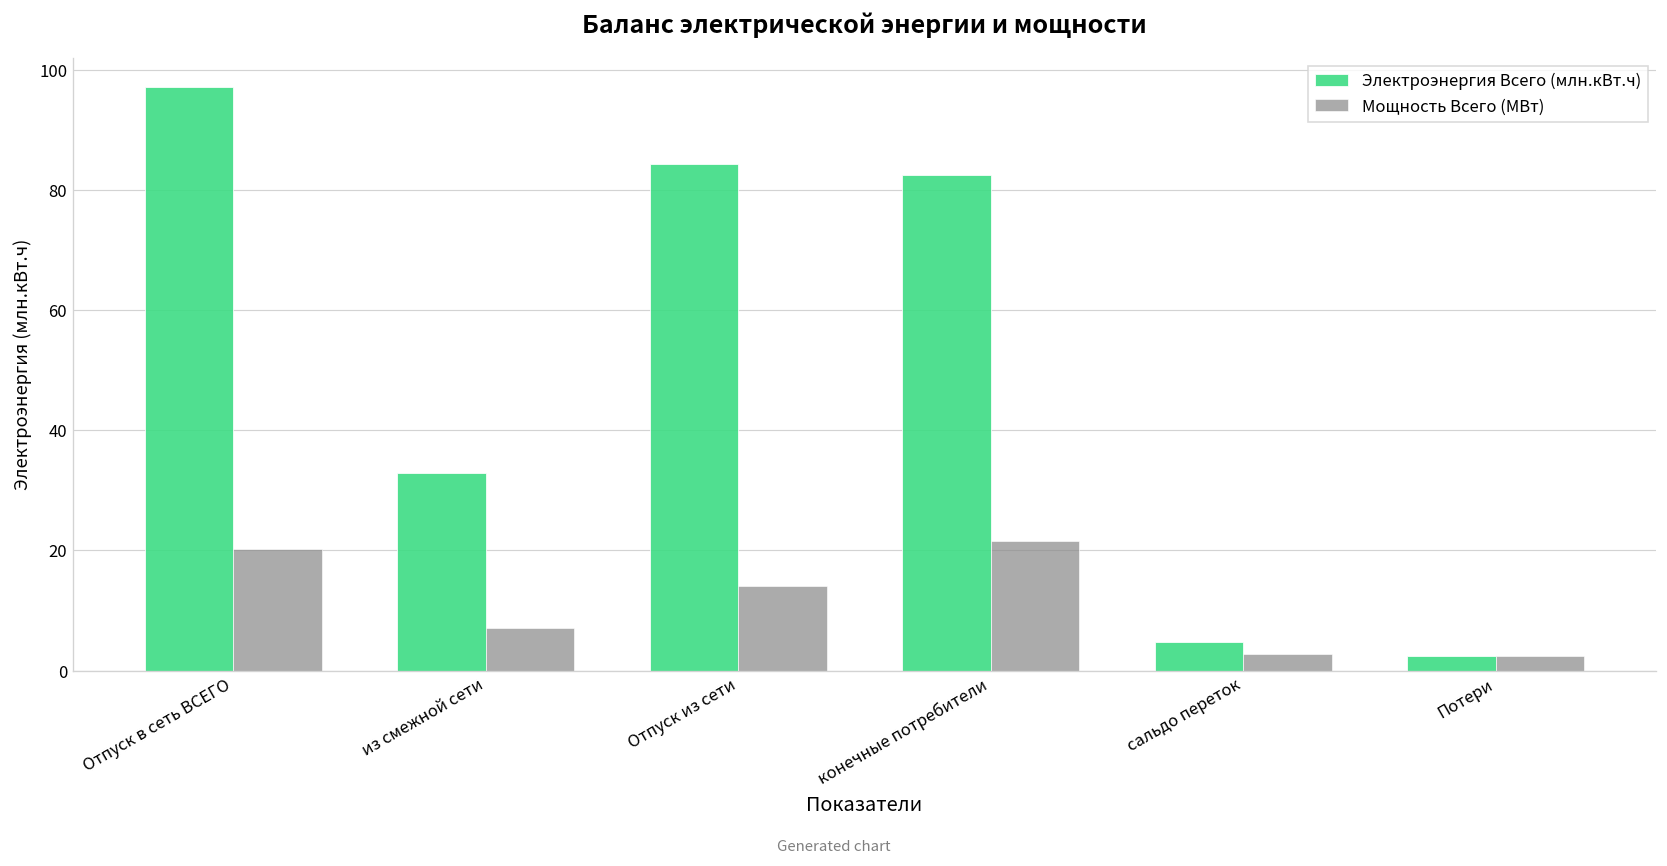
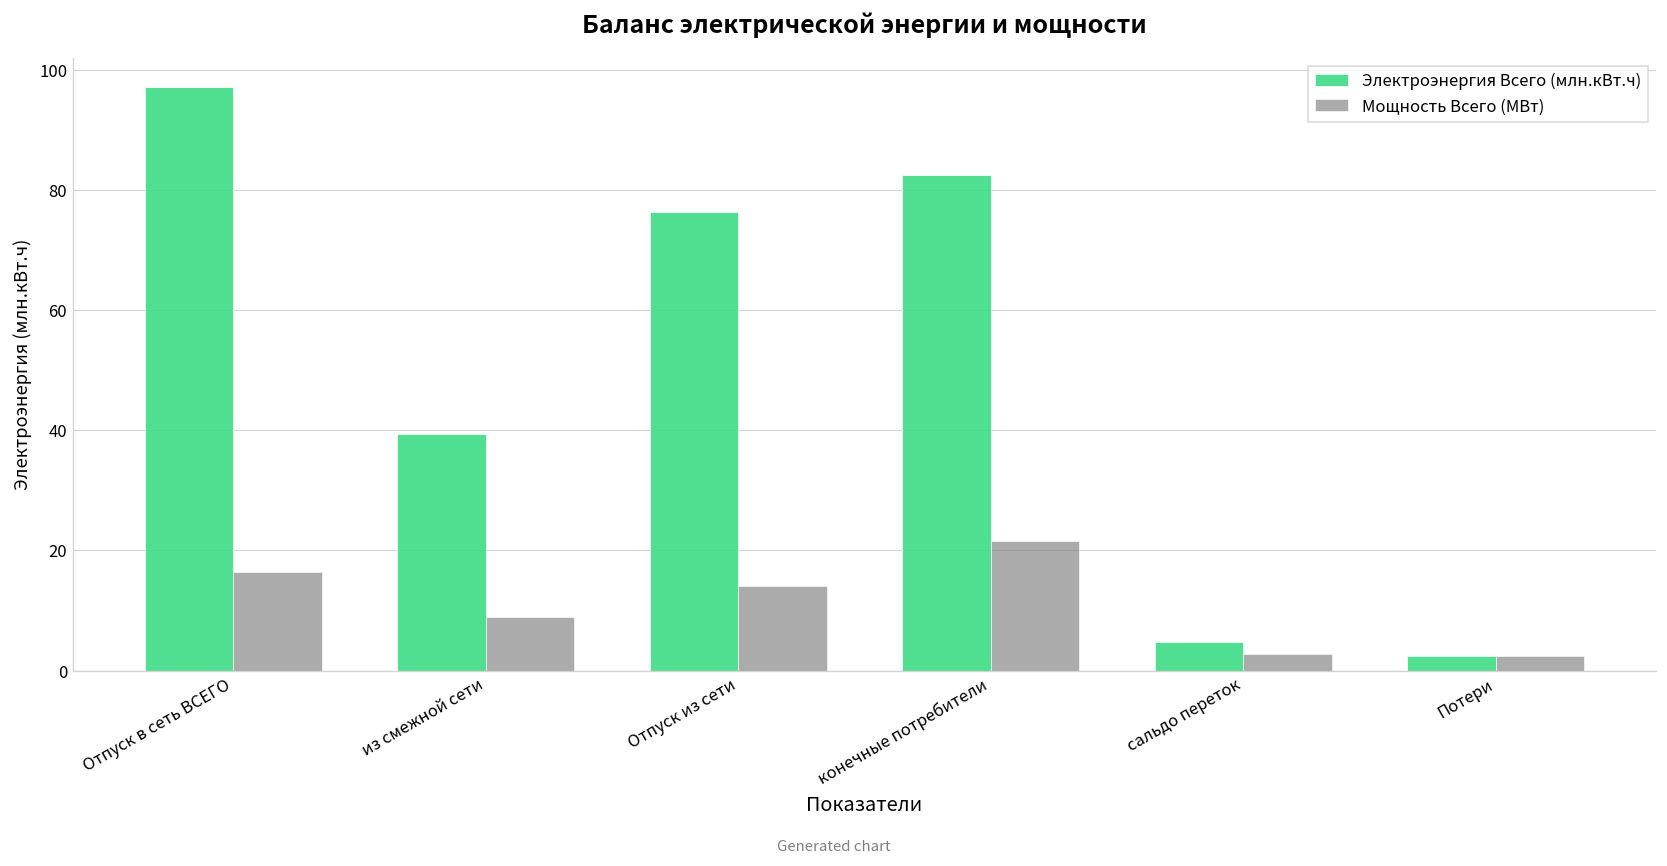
Мощность Всего (МВт), Отпуск в сеть ВСЕГО: 20 -> 16
Электроэнергия Всего (млн.кВт.ч), из смежной сети: 33 -> 39
Мощность Всего (МВт), из смежной сети: 7 -> 9
Электроэнергия Всего (млн.кВт.ч), Отпуск из сети: 84 -> 76
